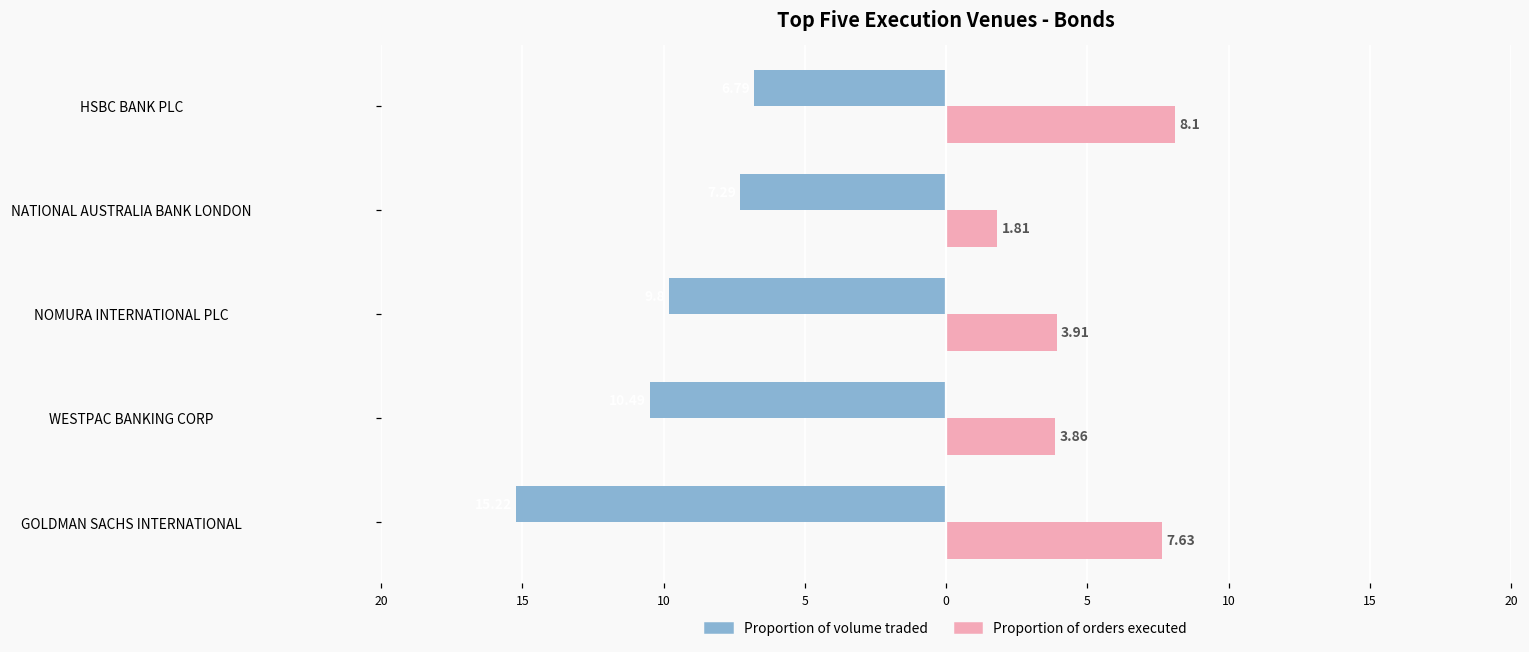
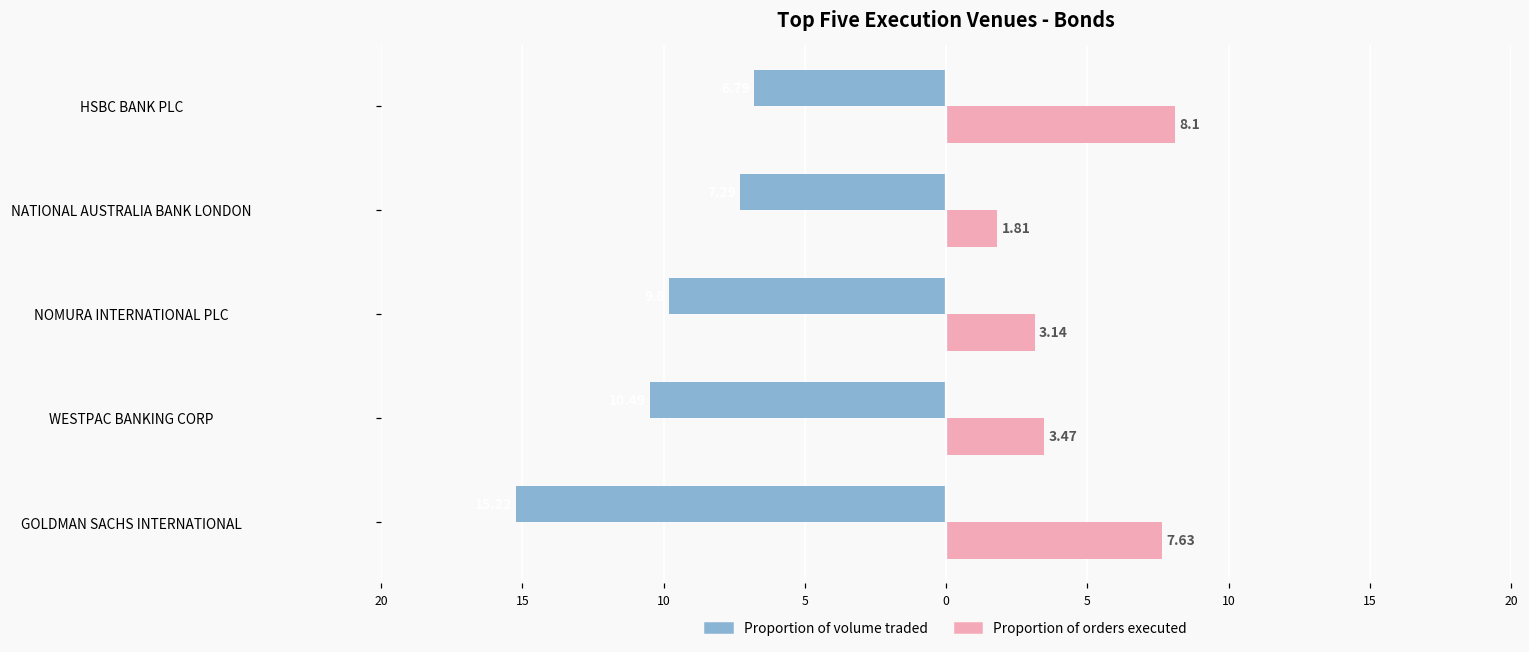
Proportion of orders executed, NOMURA INTERNATIONAL PLC: 3.91 -> 3.14
Proportion of orders executed, WESTPAC BANKING CORP: 3.86 -> 3.47
